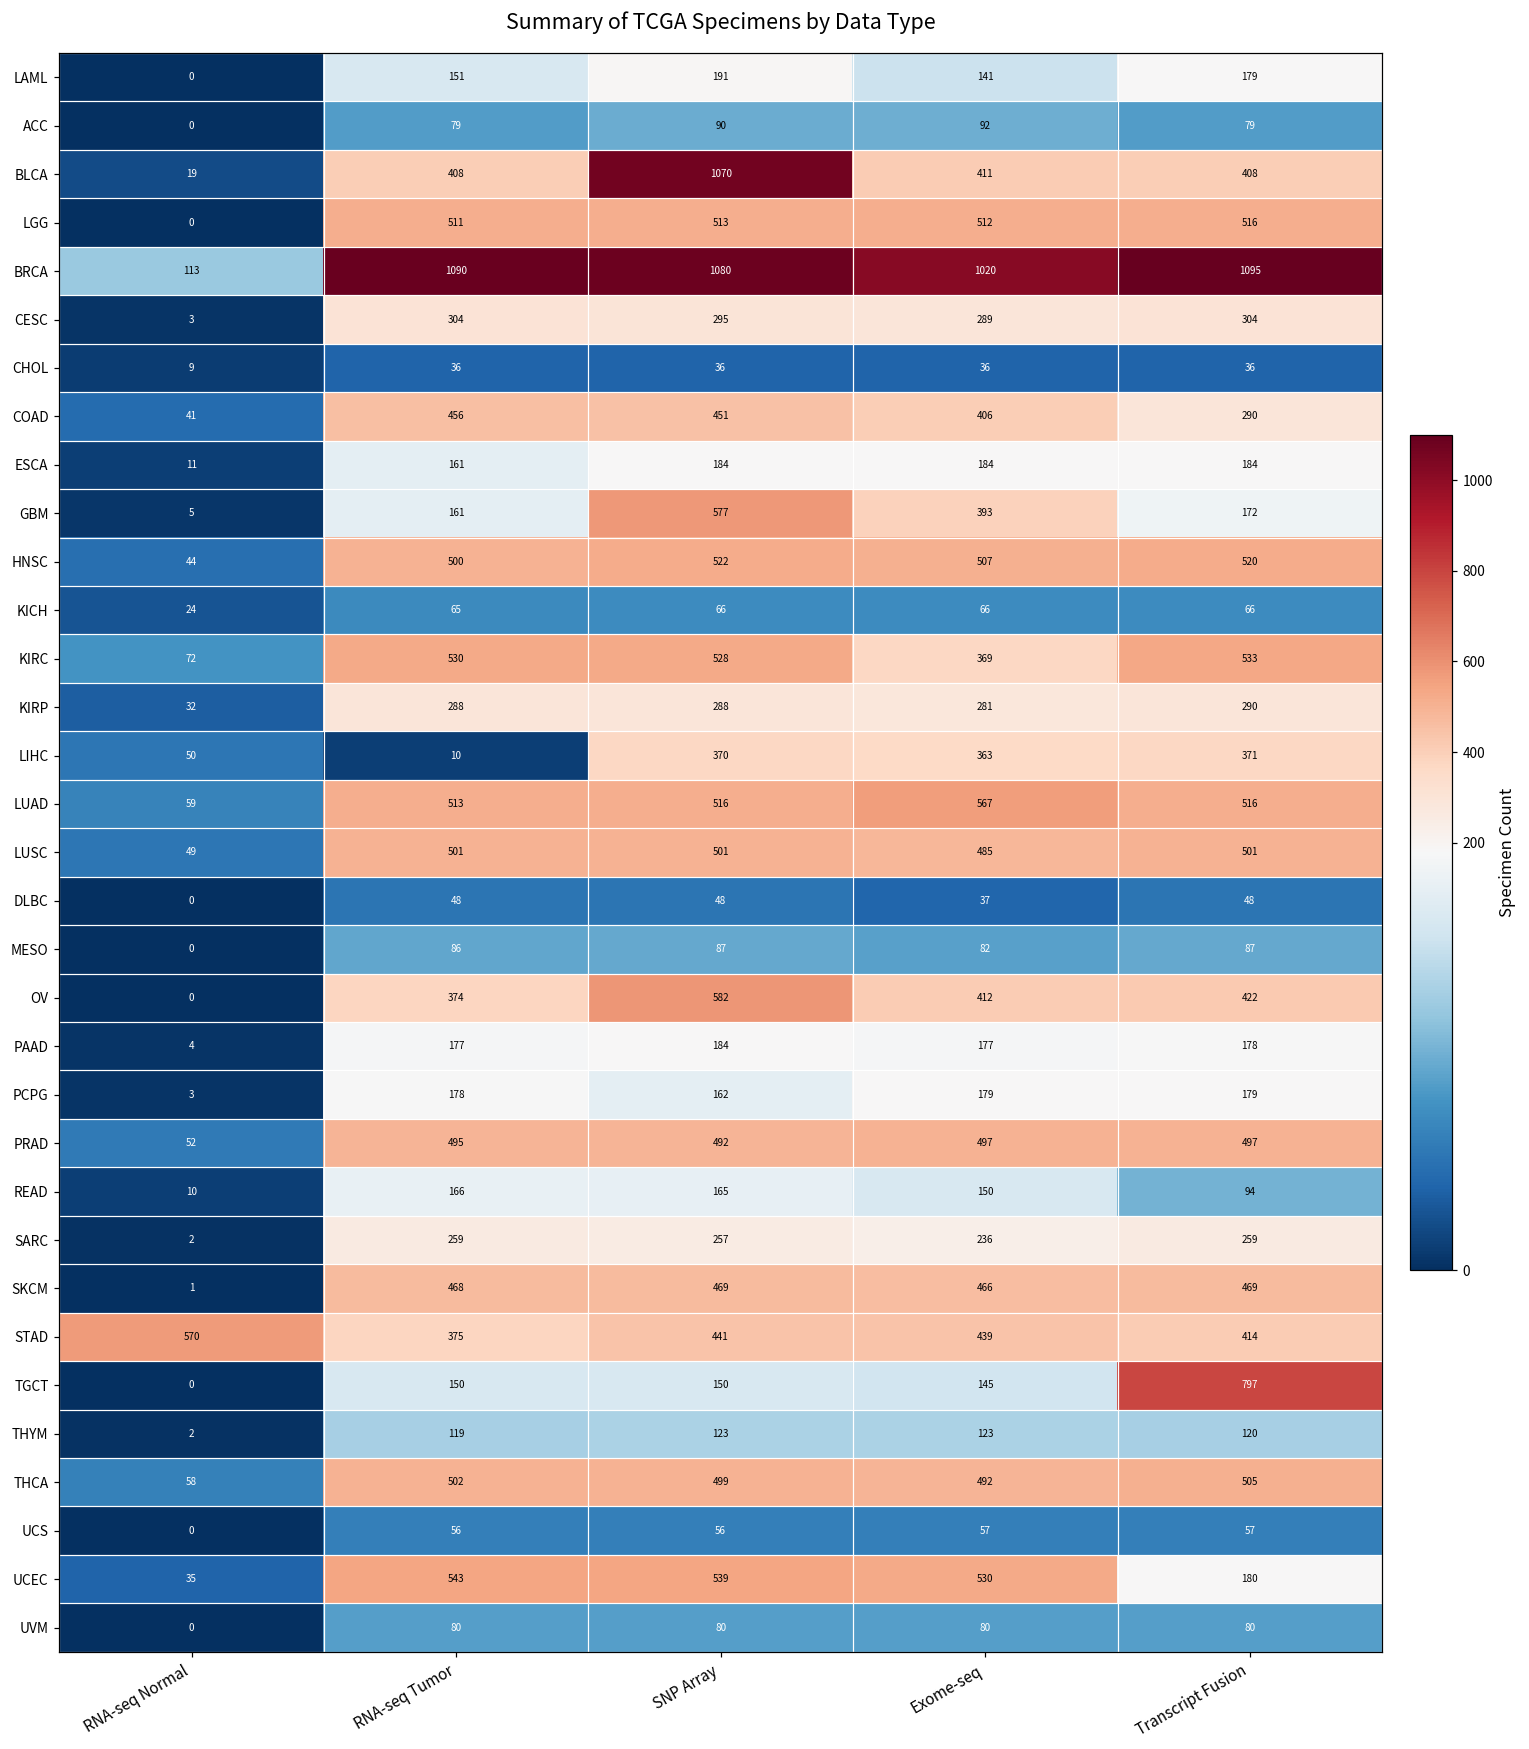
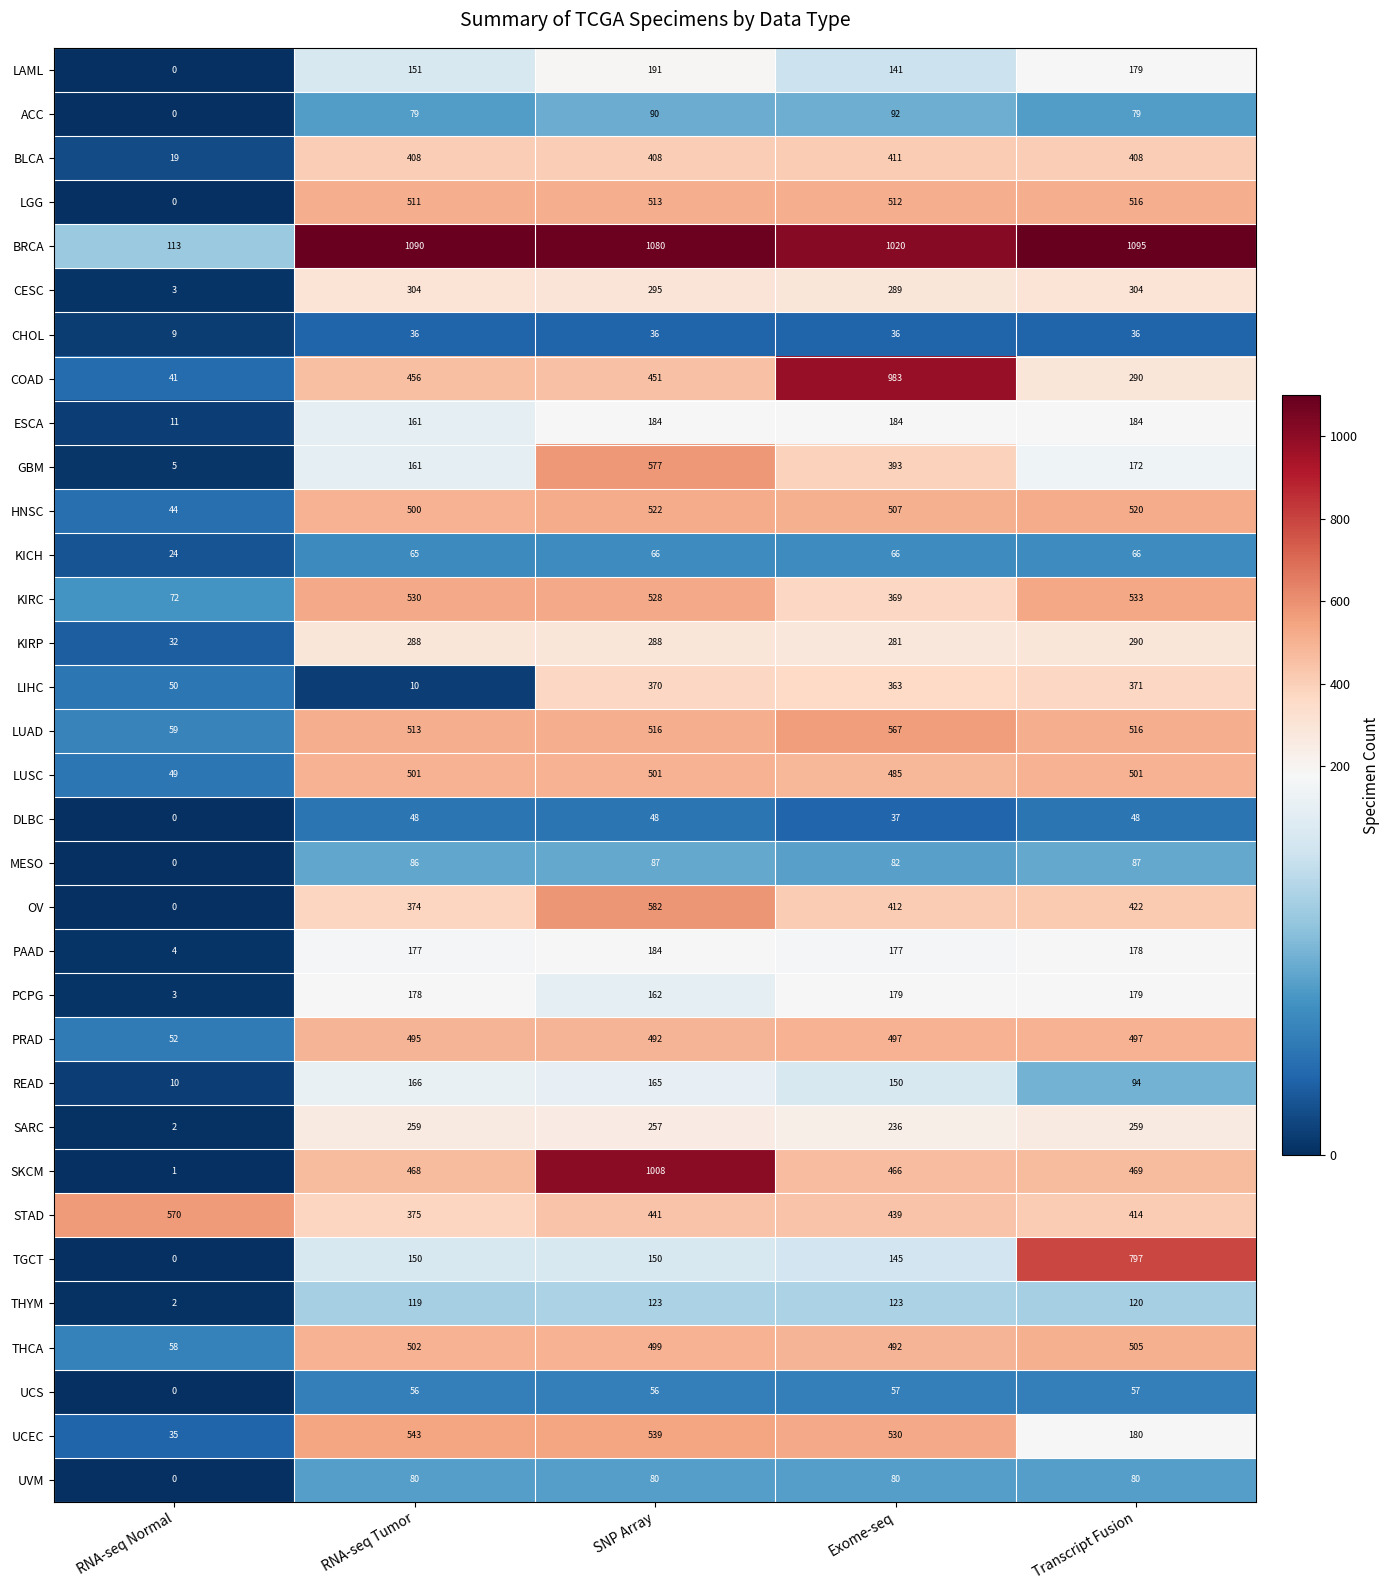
BLCA, SNP Array: 1070 -> 408
COAD, Exome-seq: 406 -> 983
SKCM, SNP Array: 469 -> 1008
